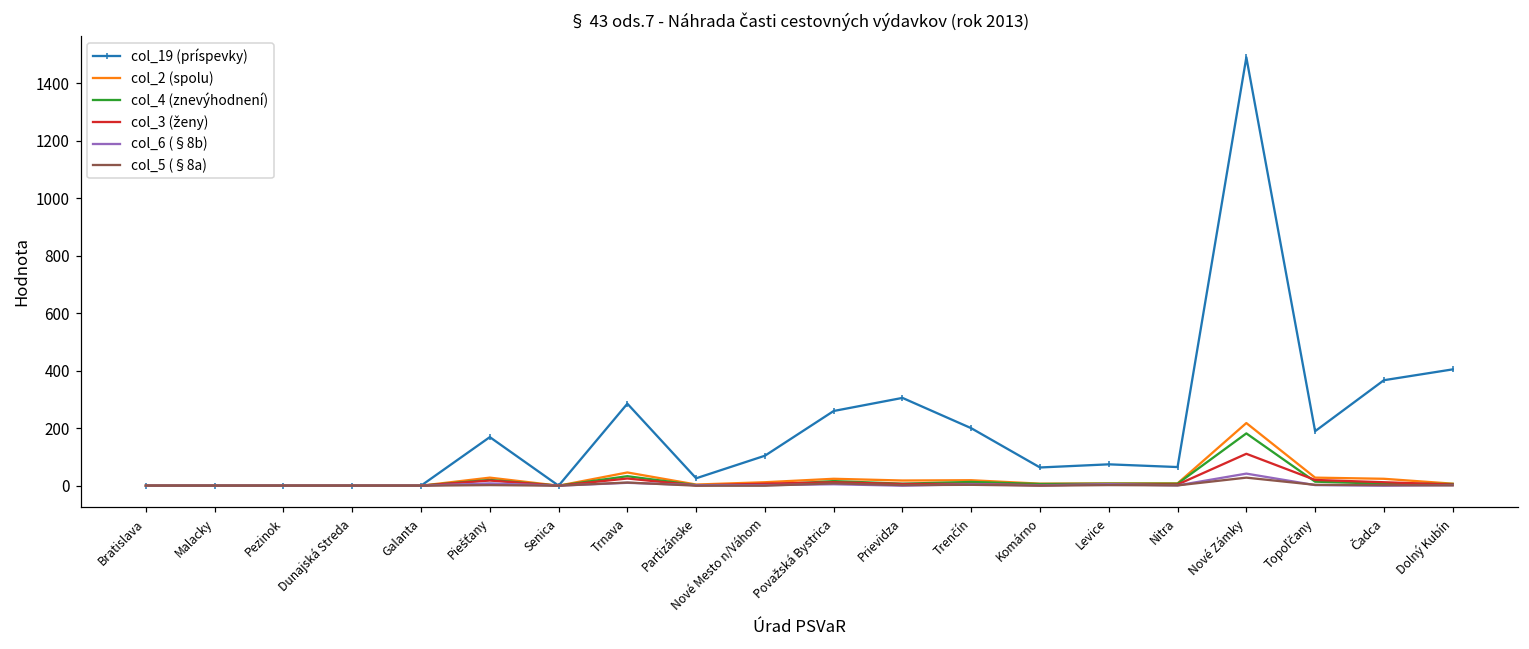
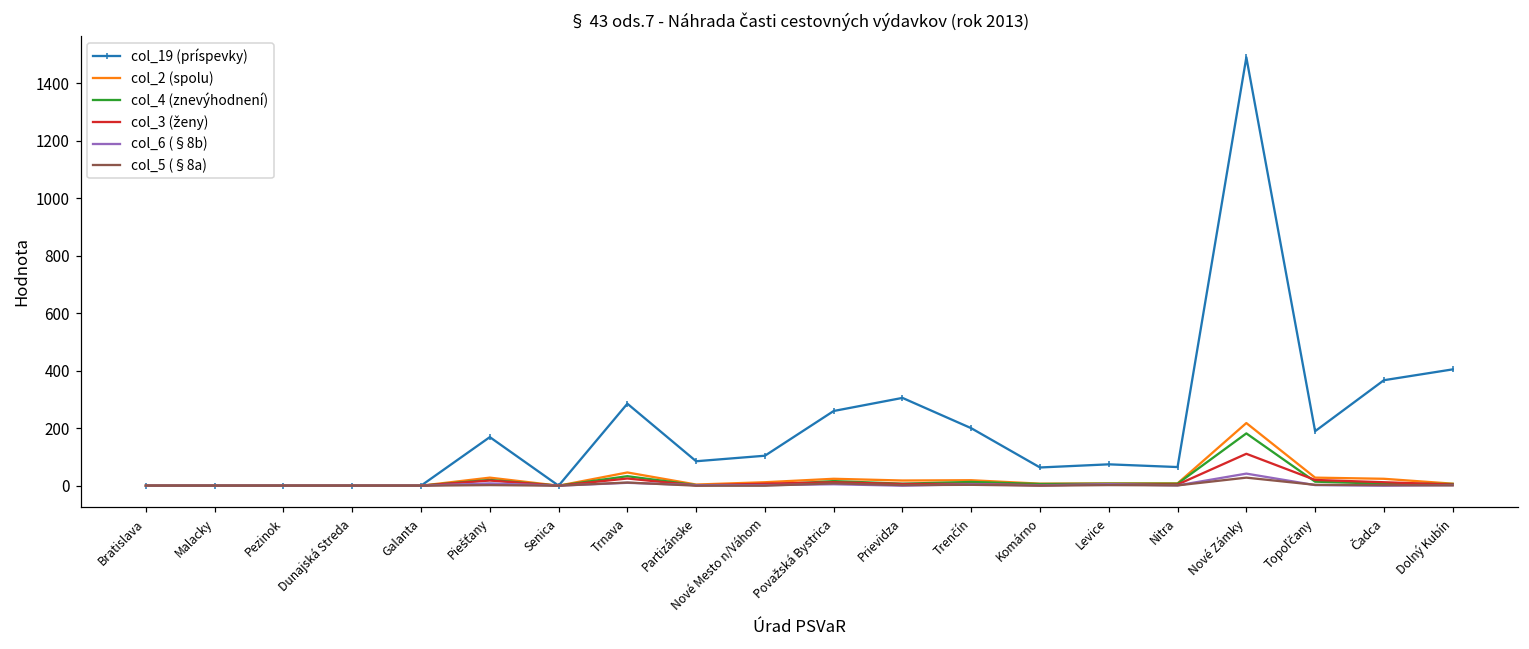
col_19 (príspevky), Partizánske: 30 -> 90
